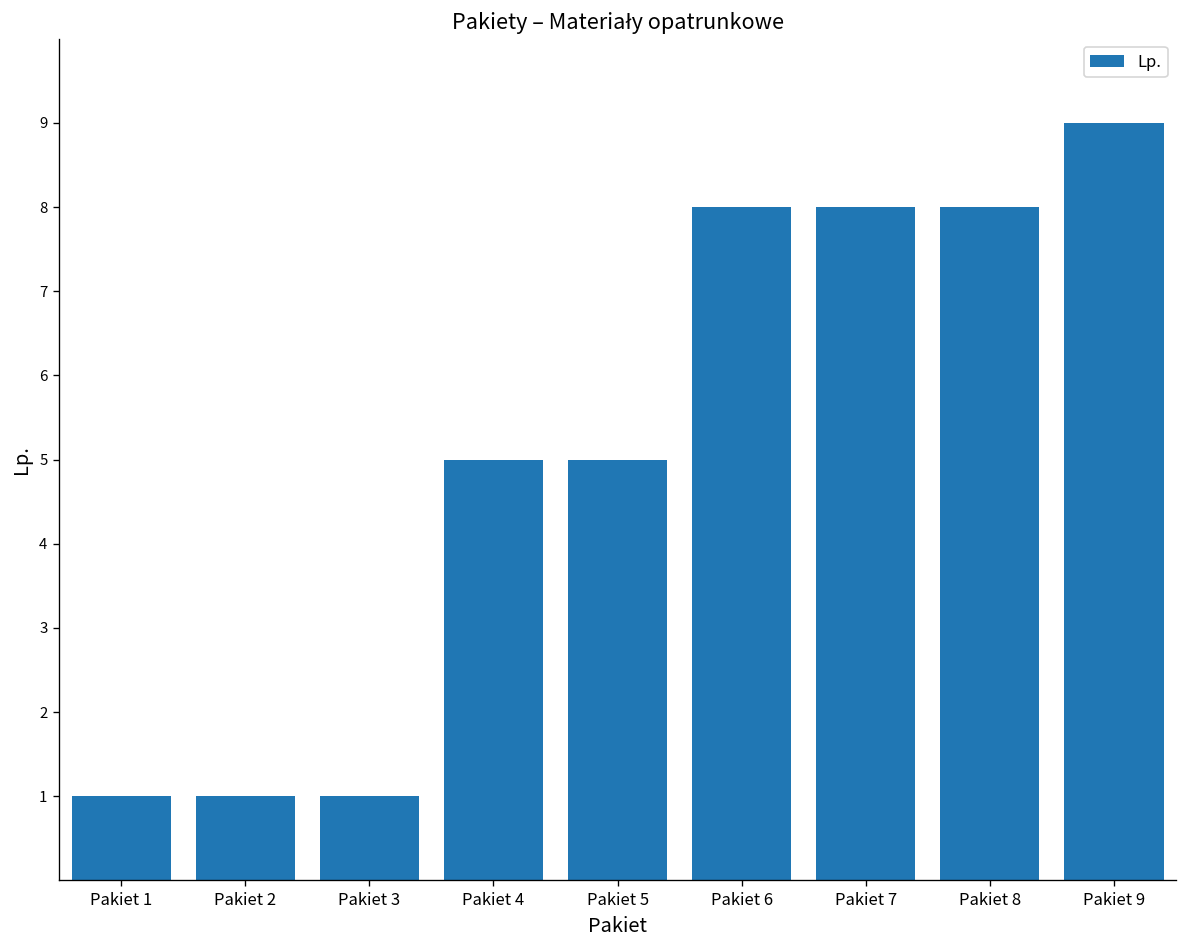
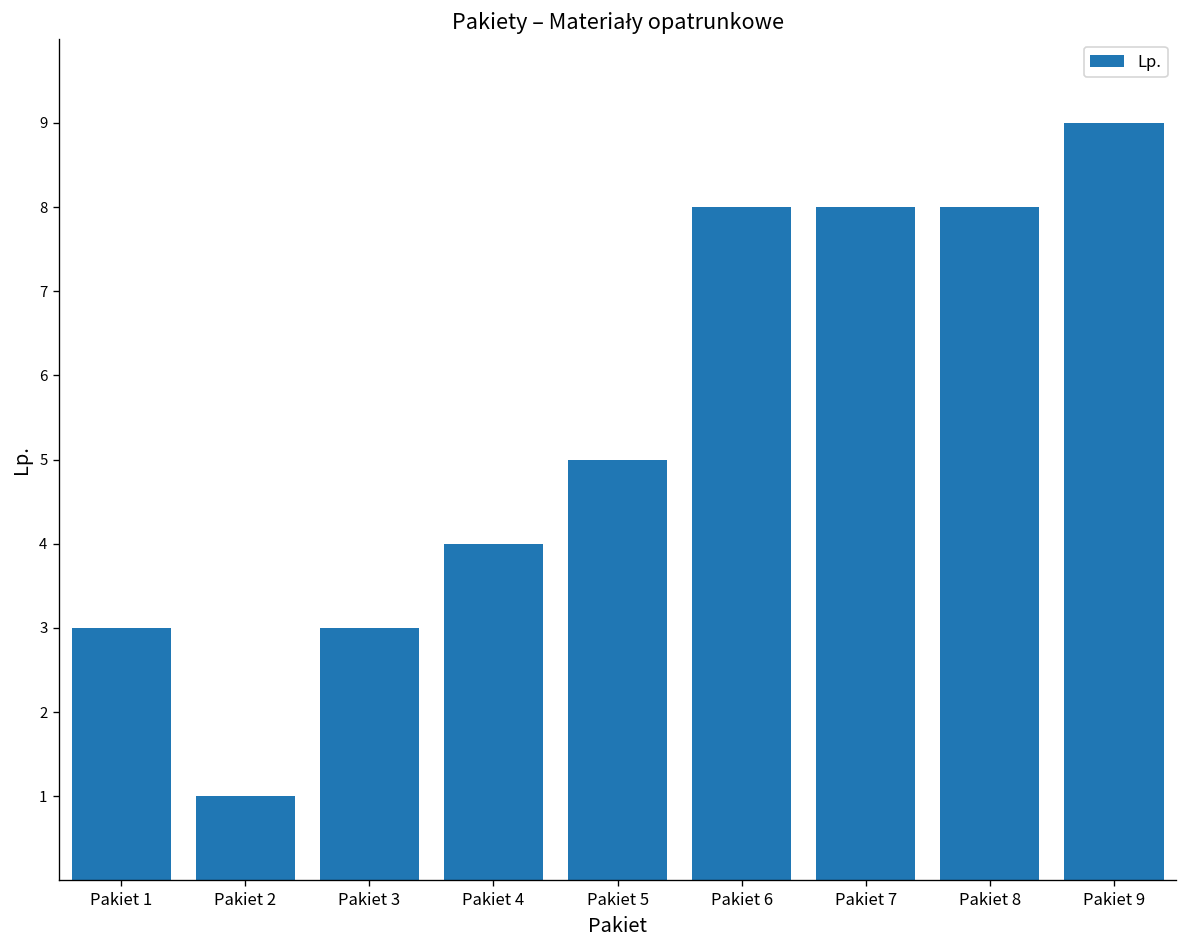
Pakiet 1: 1 -> 3
Pakiet 3: 1 -> 3
Pakiet 4: 5 -> 4
